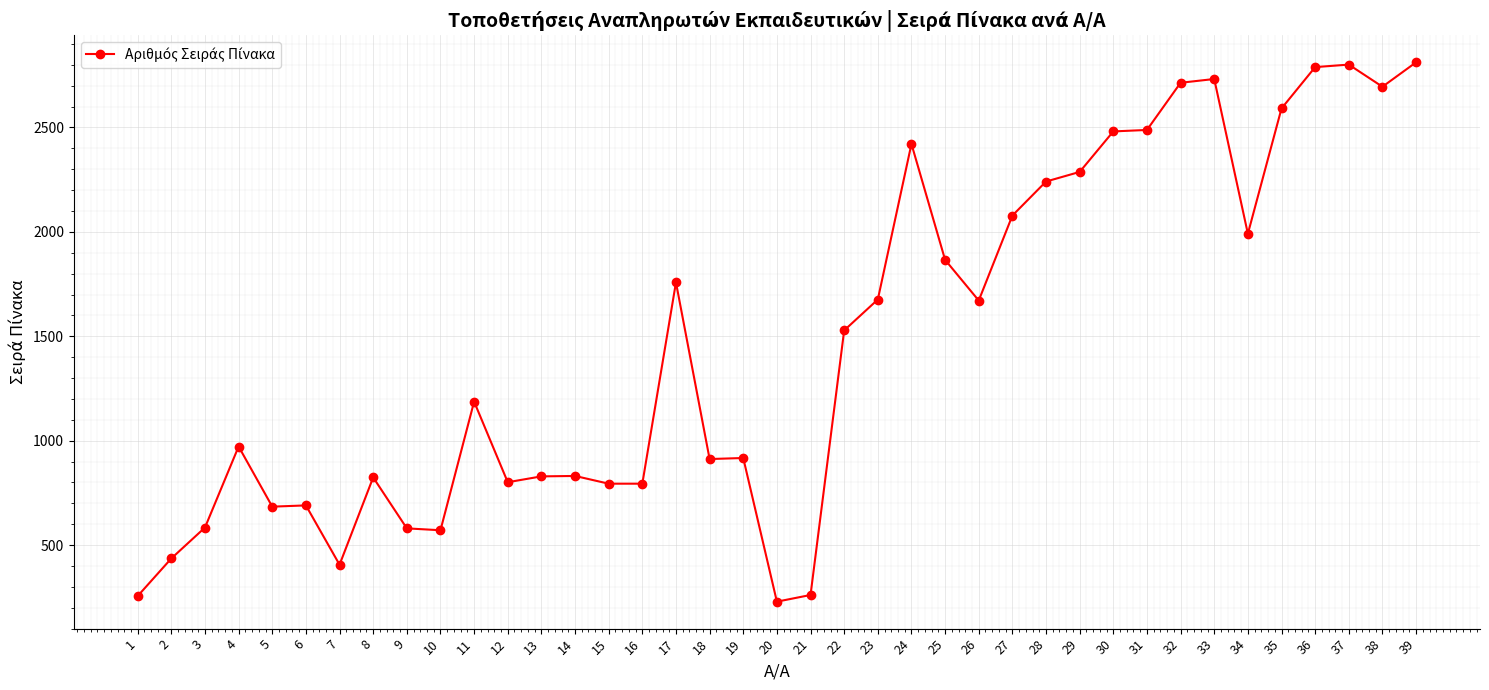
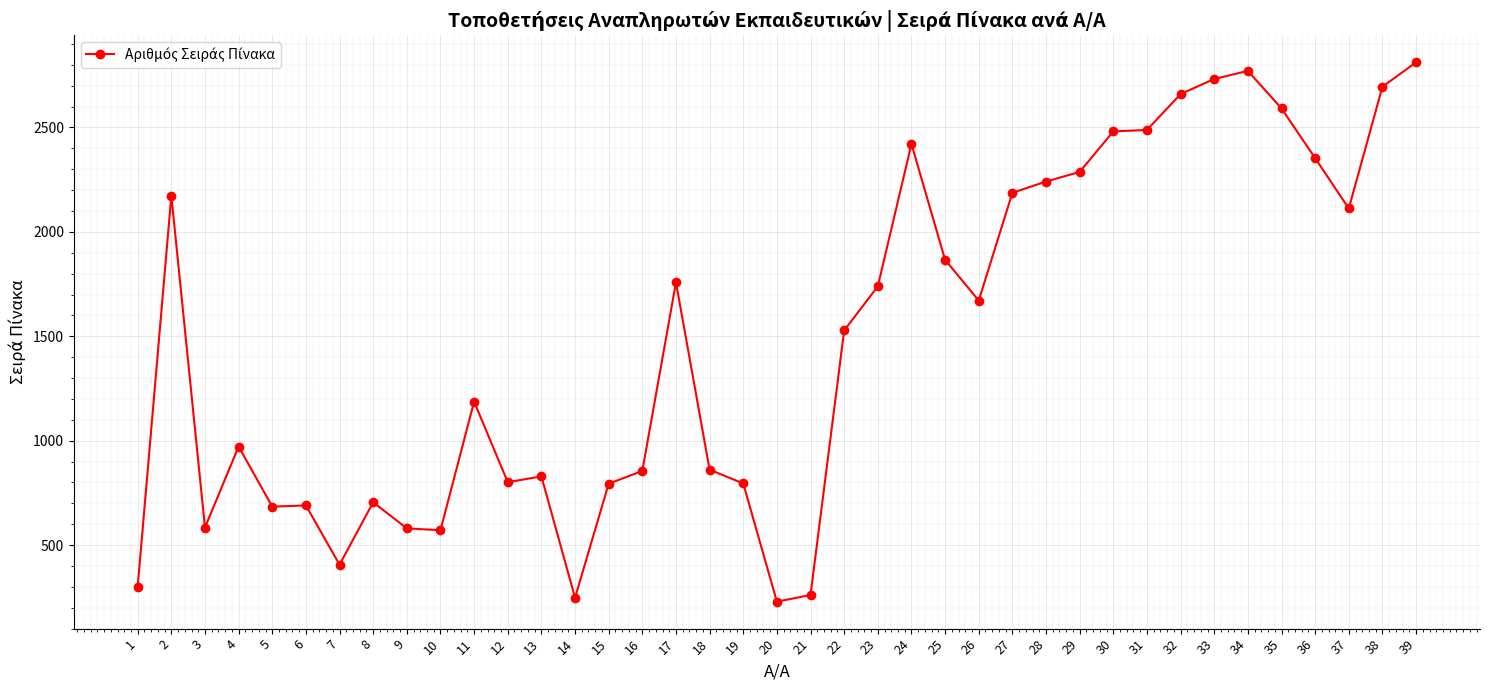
1: 260 -> 300
2: 440 -> 2170
8: 820 -> 710
14: 830 -> 250
16: 790 -> 860
18: 910 -> 860
19: 920 -> 800
23: 1680 -> 1740
27: 2080 -> 2190
32: 2710 -> 2660
34: 1990 -> 2770
36: 2790 -> 2350
37: 2800 -> 2110
